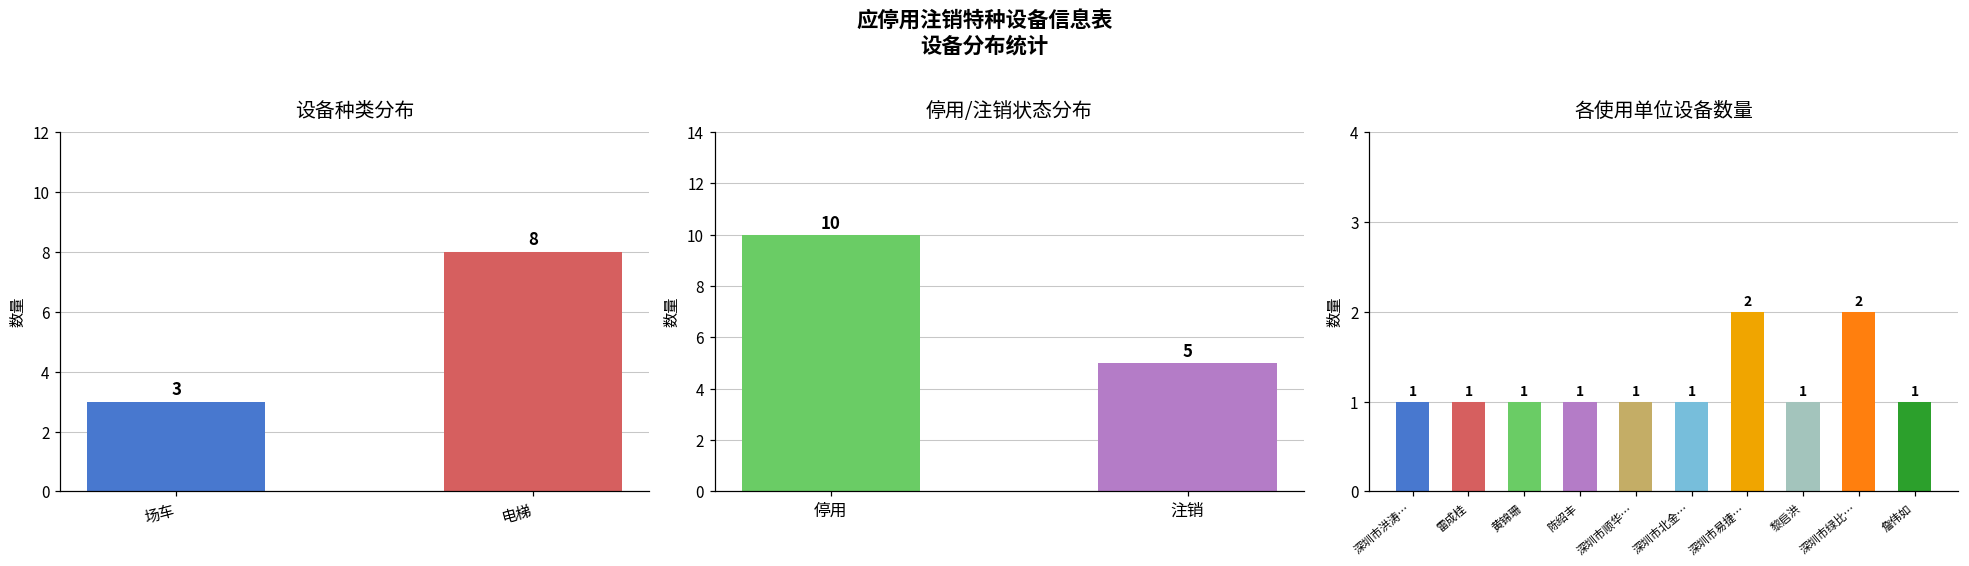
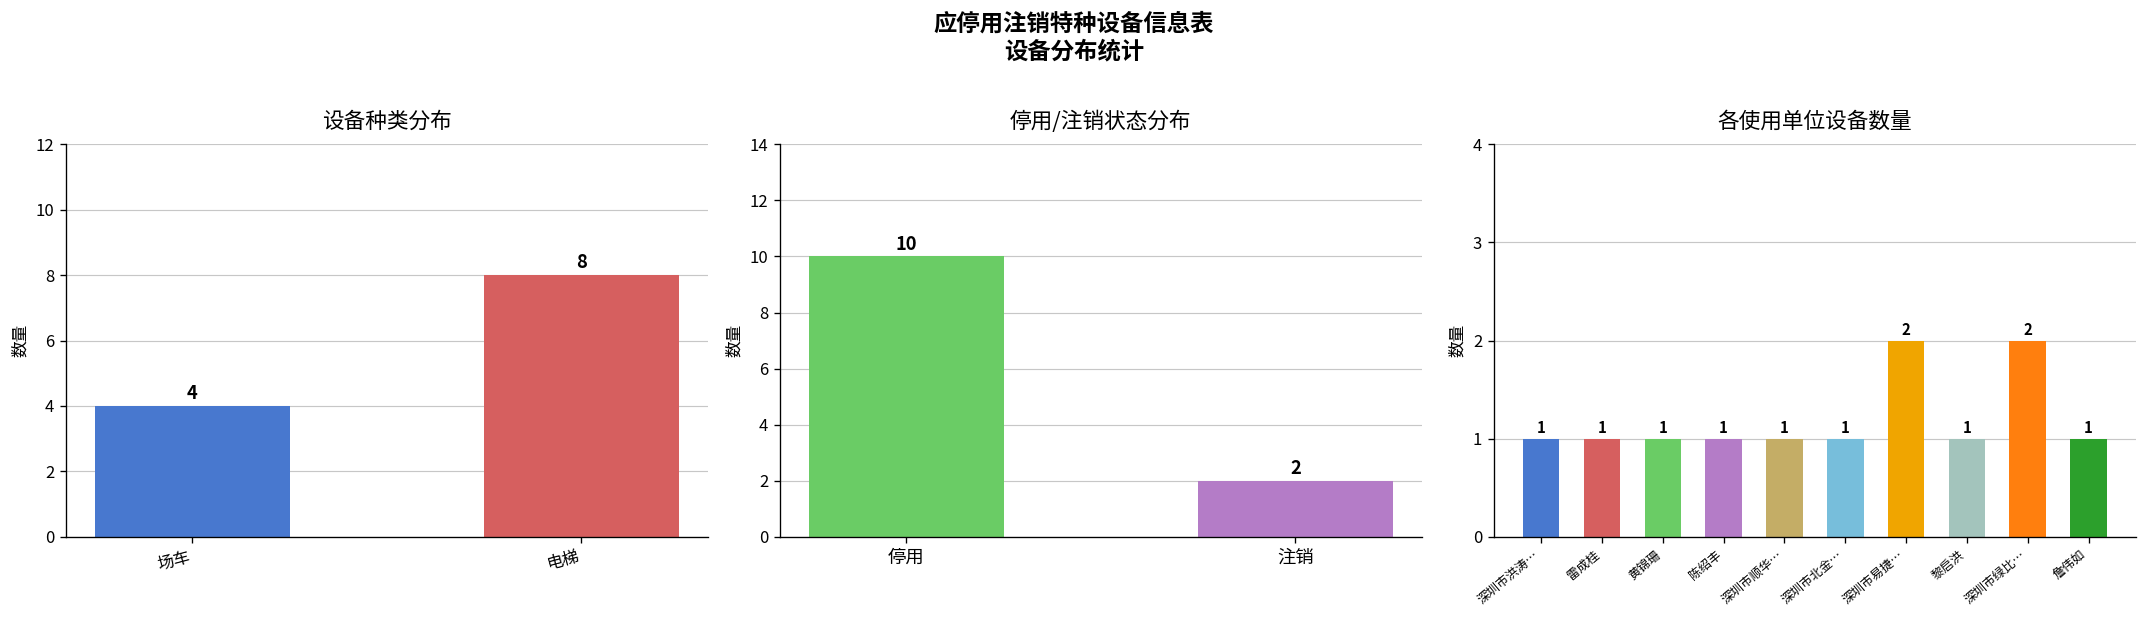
设备种类分布, 场车: 3 -> 4
停用/注销状态分布, 注销: 5 -> 2
